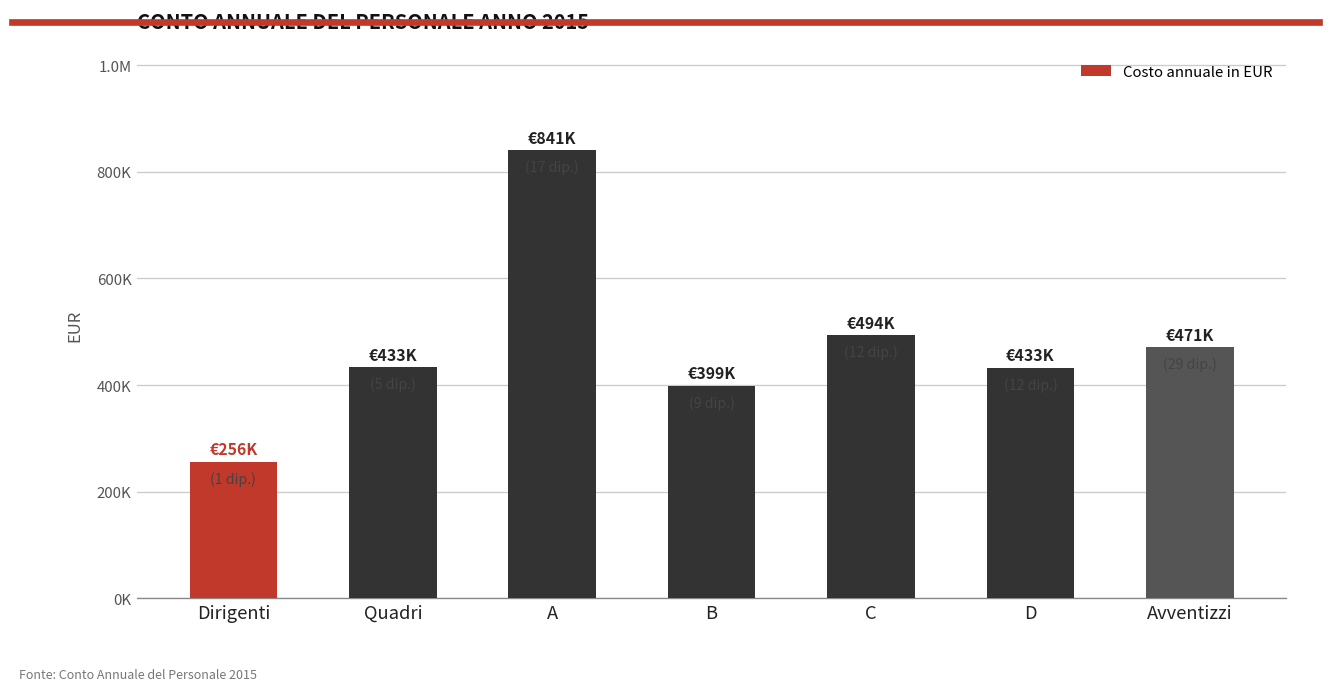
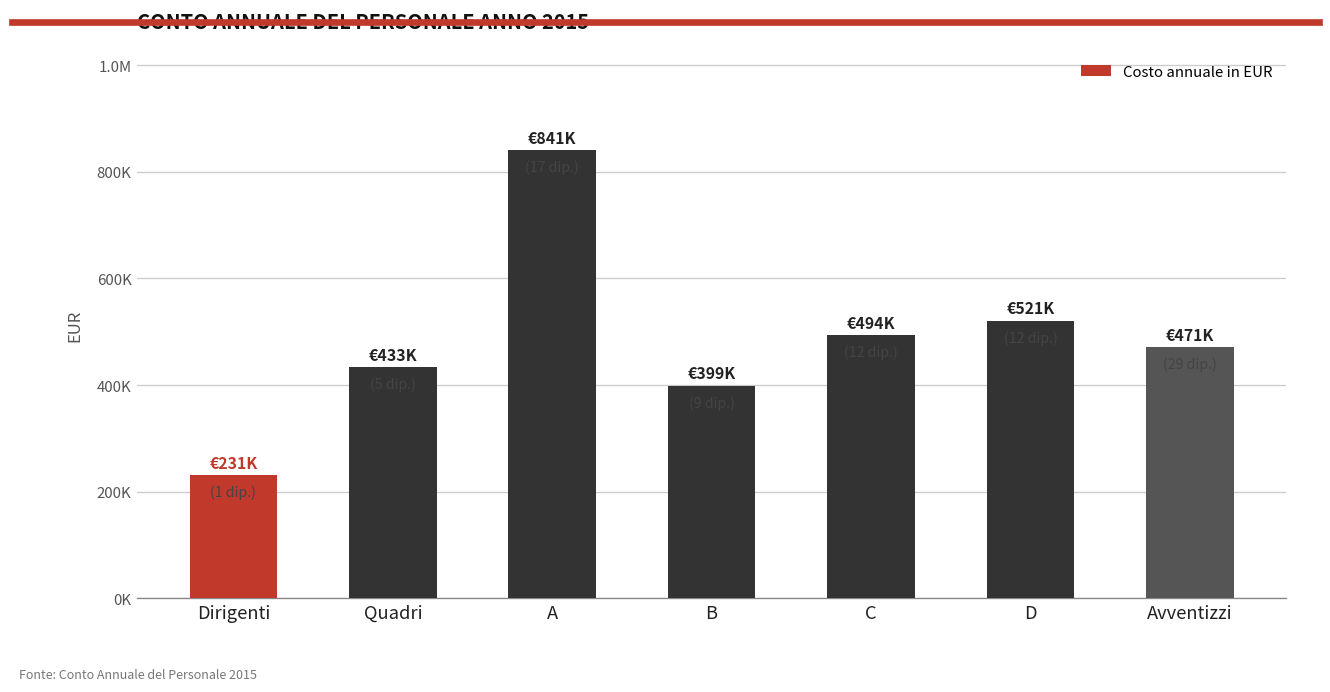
Dirigenti: €256K -> €231K
D: €433K -> €521K
